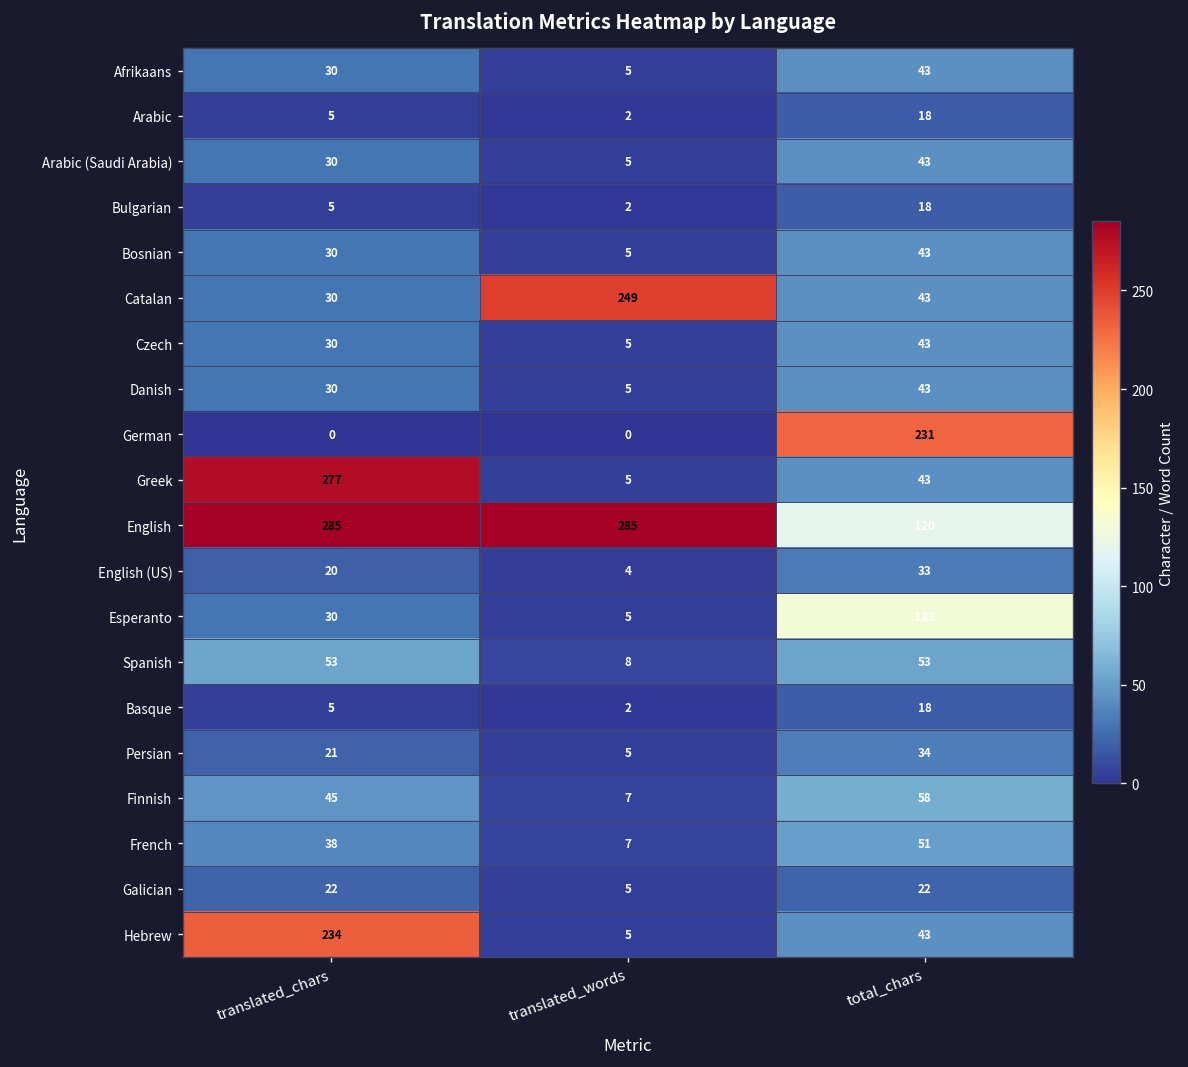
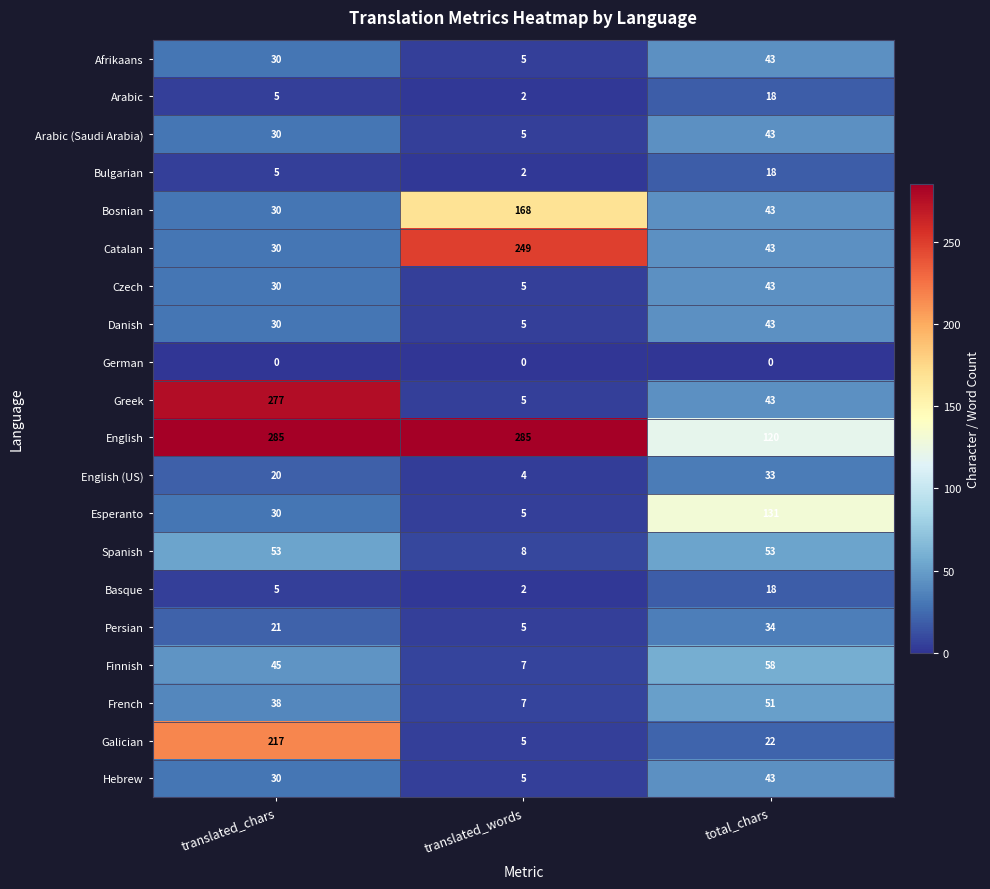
Bosnian, translated_words: 5 -> 168
German, total_chars: 231 -> 0
Galician, translated_chars: 22 -> 217
Hebrew, translated_chars: 234 -> 30
